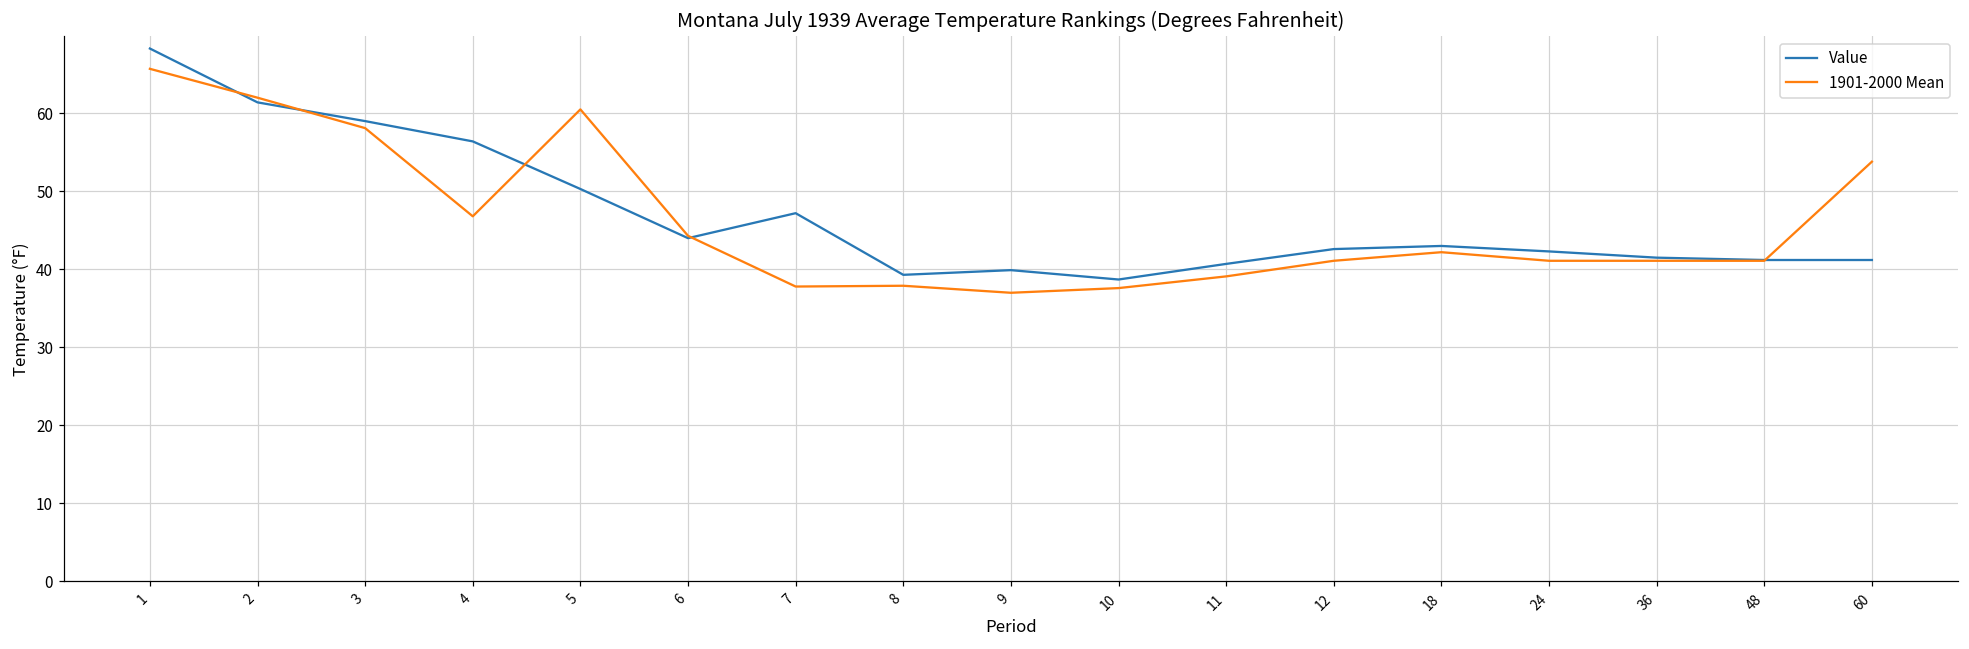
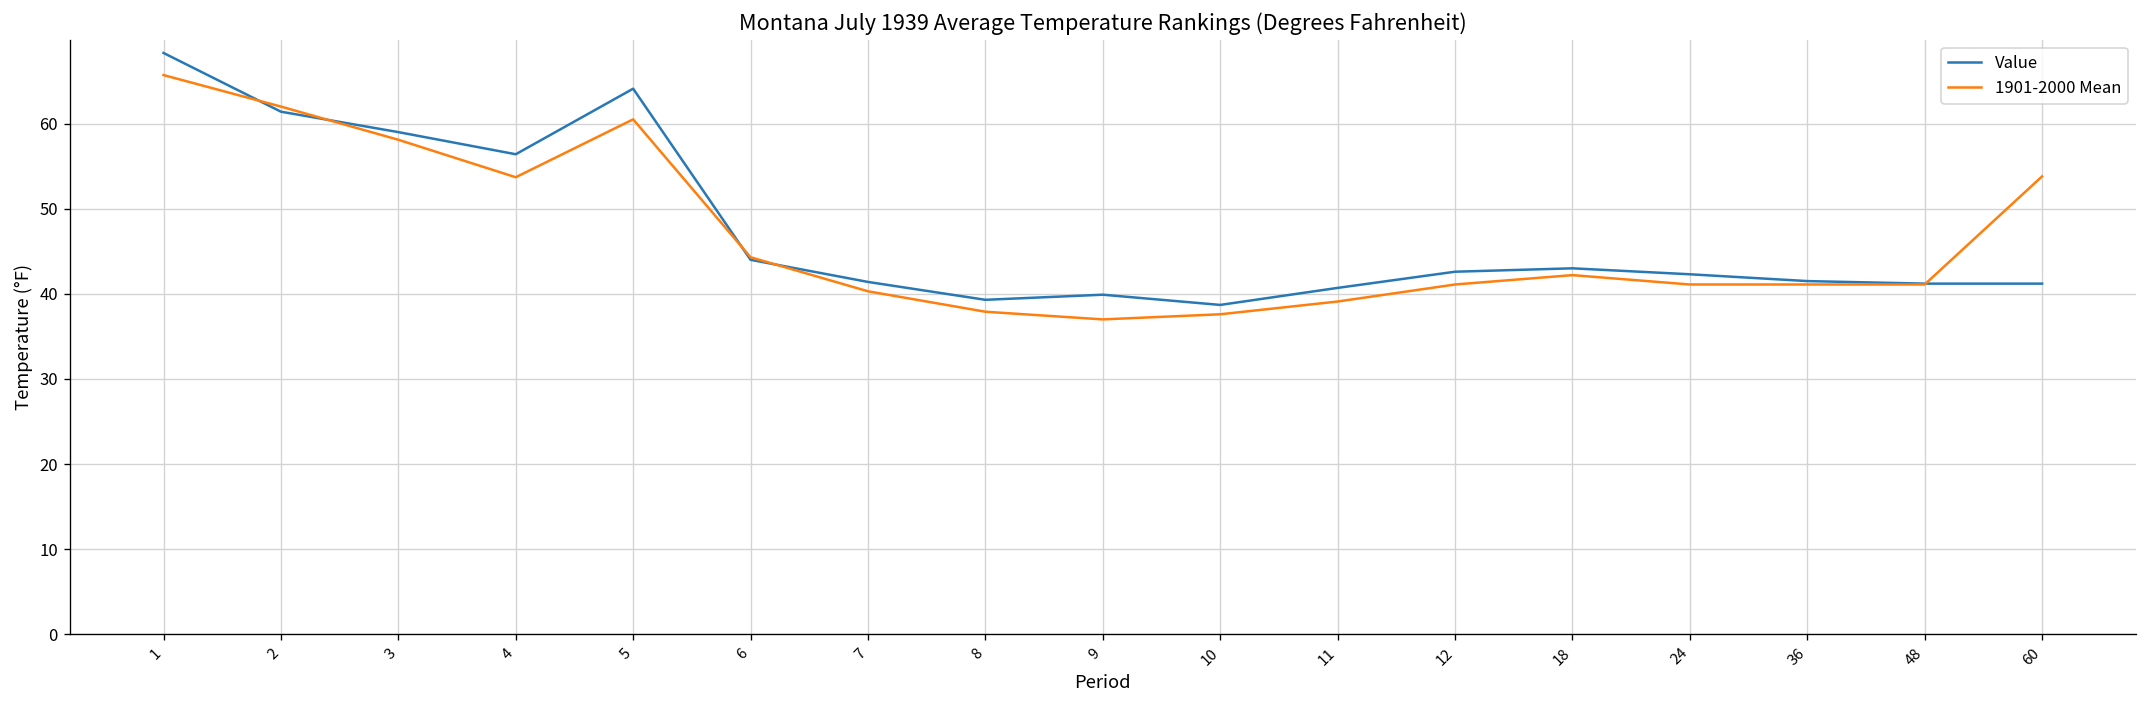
1901-2000 Mean, 4: 47 -> 54
Value, 5: 50 -> 64
Value, 7: 47 -> 41
1901-2000 Mean, 7: 38 -> 40
